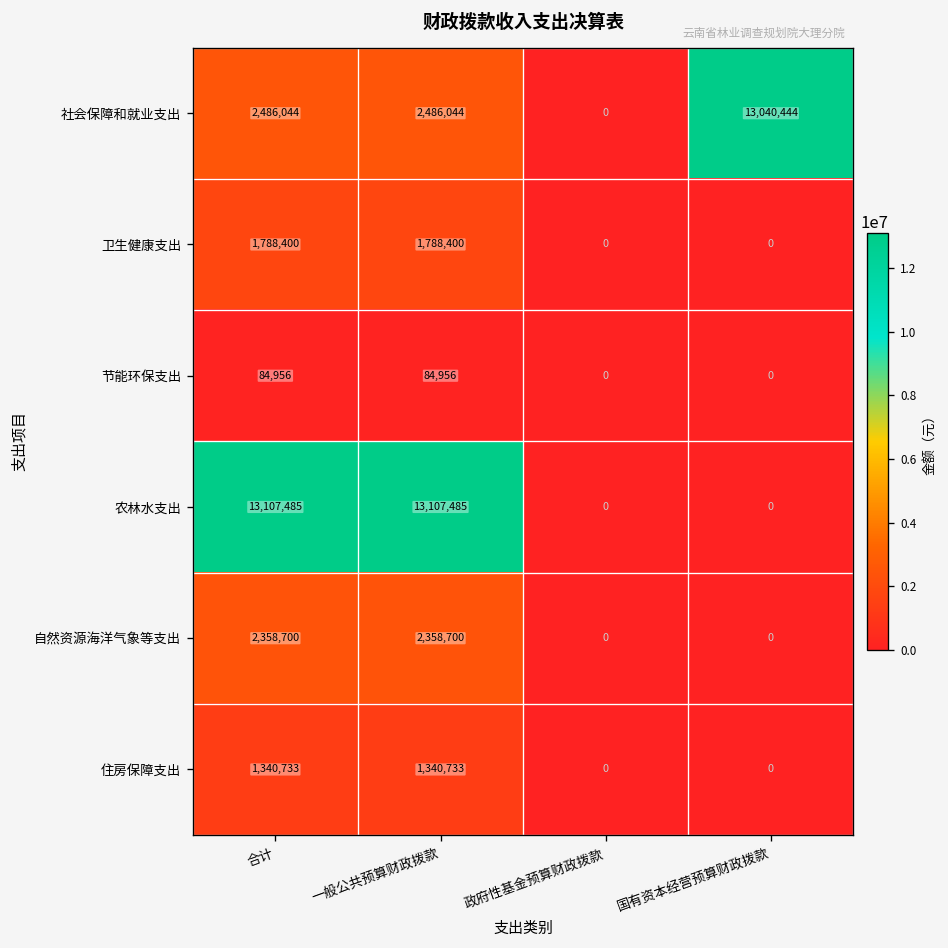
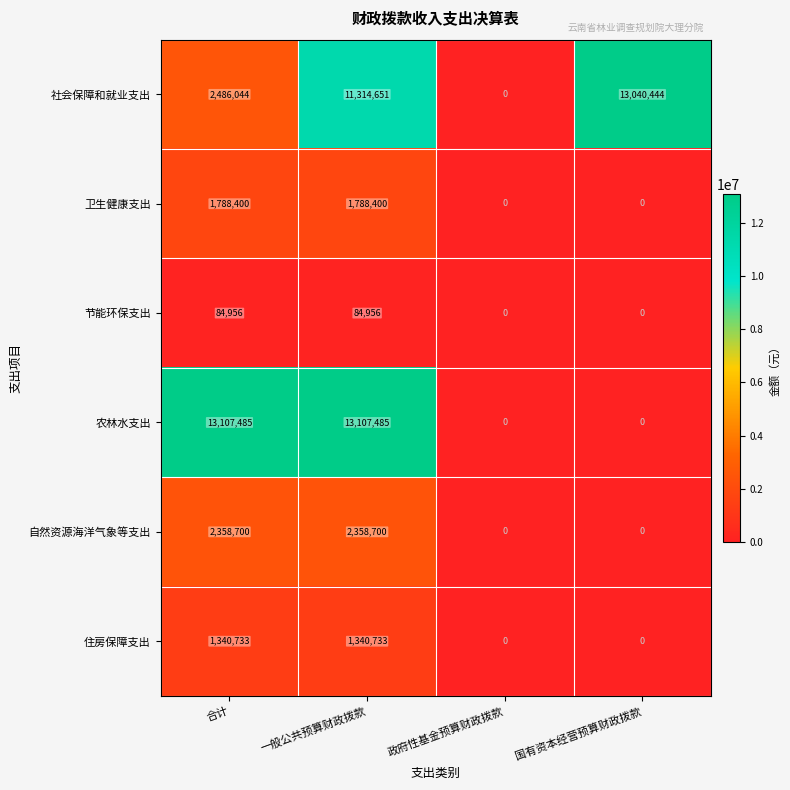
社会保障和就业支出, 一般公共预算财政拨款: 2,486,044 -> 11,314,651
